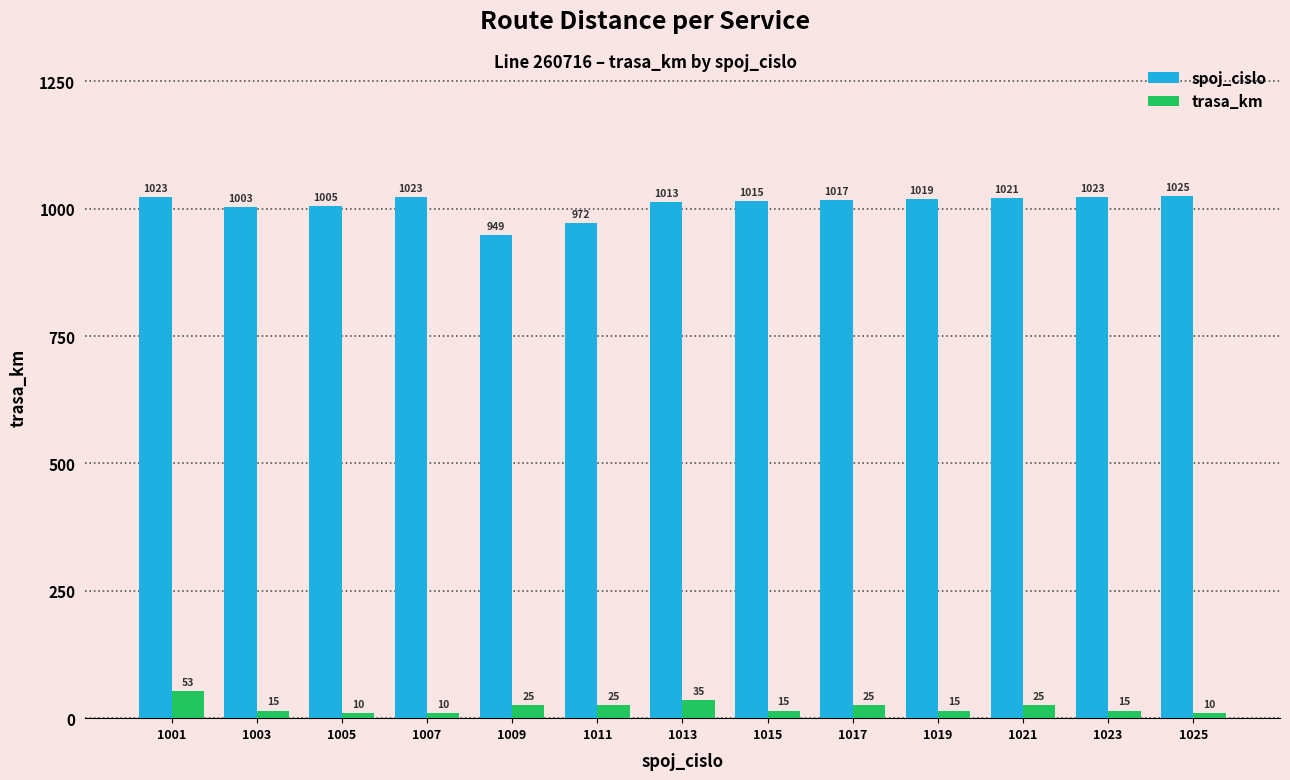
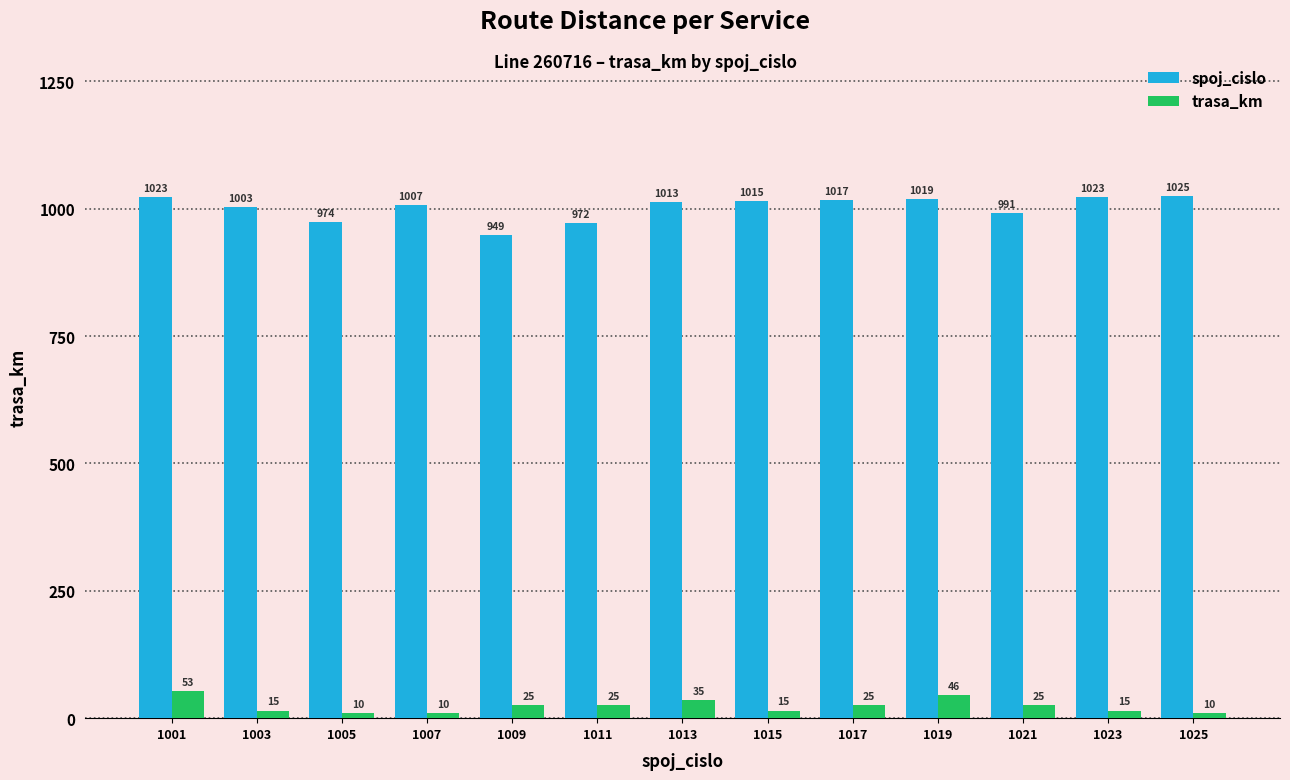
spoj_cislo, 1005: 1005 -> 974
spoj_cislo, 1007: 1023 -> 1007
trasa_km, 1019: 15 -> 46
spoj_cislo, 1021: 1021 -> 991
